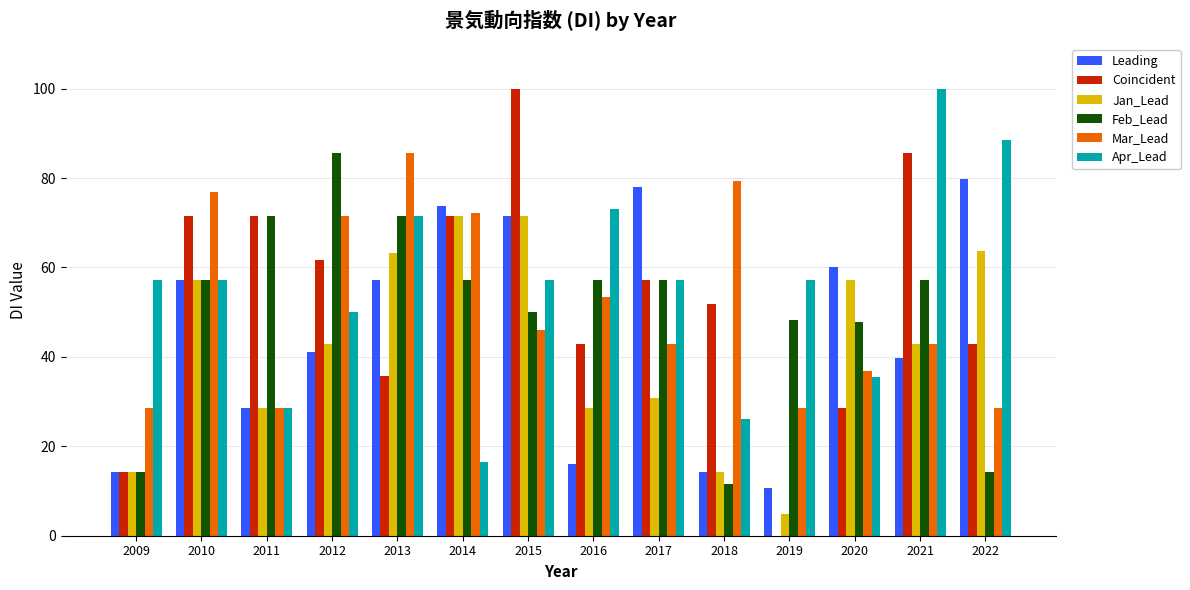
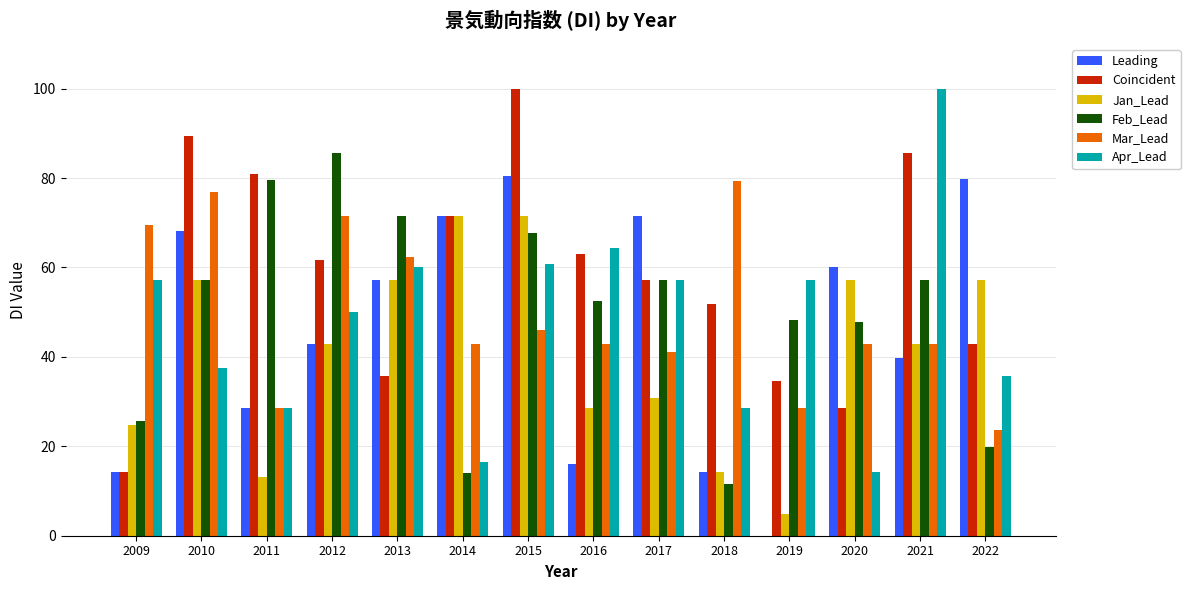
Jan_Lead, 2009: 14 -> 25
Feb_Lead, 2009: 14 -> 26
Mar_Lead, 2009: 29 -> 70
Leading, 2010: 57 -> 68
Coincident, 2010: 71 -> 90
Apr_Lead, 2010: 57 -> 38
Coincident, 2011: 71 -> 81
Jan_Lead, 2011: 29 -> 13
Feb_Lead, 2011: 71 -> 80
Leading, 2012: 41 -> 43
Jan_Lead, 2013: 63 -> 57
Mar_Lead, 2013: 86 -> 62
Apr_Lead, 2013: 71 -> 60
Leading, 2014: 74 -> 71
Feb_Lead, 2014: 57 -> 14
Mar_Lead, 2014: 72 -> 43
Leading, 2015: 71 -> 81
Feb_Lead, 2015: 50 -> 68
Apr_Lead, 2015: 57 -> 61
Coincident, 2016: 43 -> 63
Feb_Lead, 2016: 57 -> 53
Mar_Lead, 2016: 53 -> 43
Apr_Lead, 2016: 73 -> 64
Leading, 2017: 78 -> 71
Mar_Lead, 2017: 43 -> 41
Apr_Lead, 2018: 26 -> 29
Leading, 2019: 11 -> 0
Coincident, 2019: 0 -> 35
Mar_Lead, 2020: 37 -> 43
Apr_Lead, 2020: 36 -> 14
Jan_Lead, 2022: 64 -> 57
Feb_Lead, 2022: 14 -> 20
Mar_Lead, 2022: 29 -> 24
Apr_Lead, 2022: 89 -> 36
